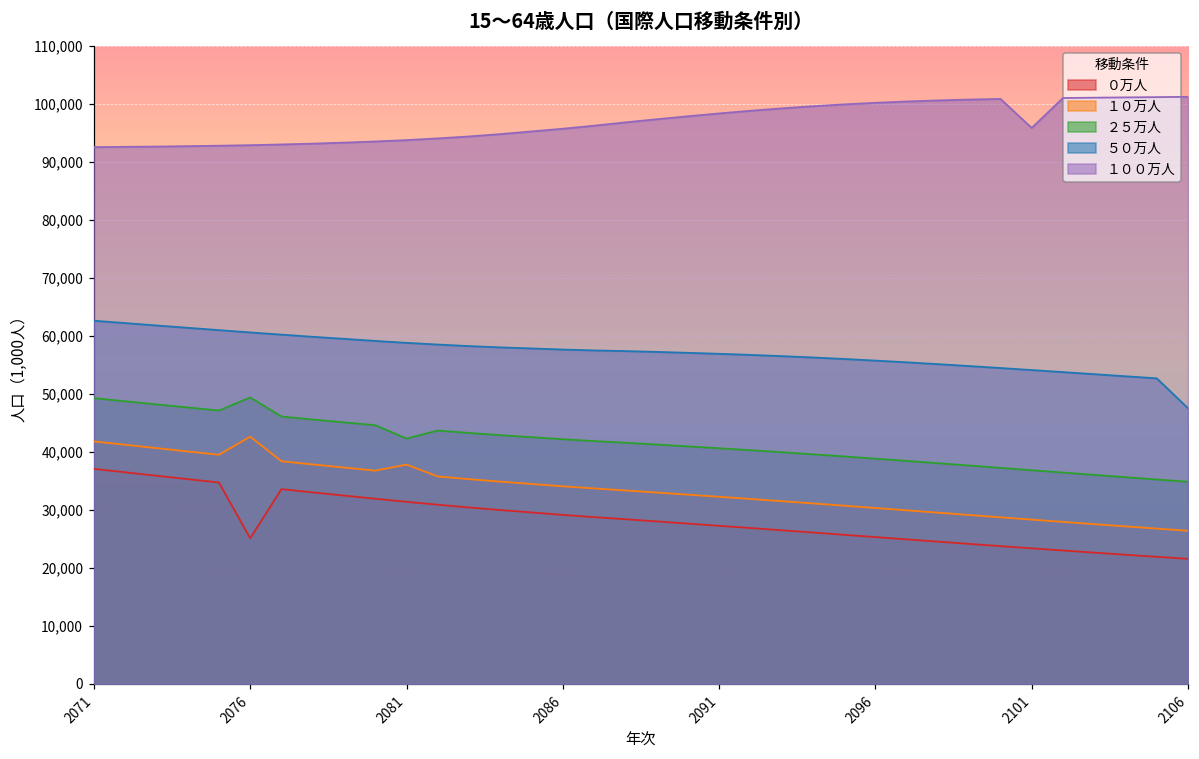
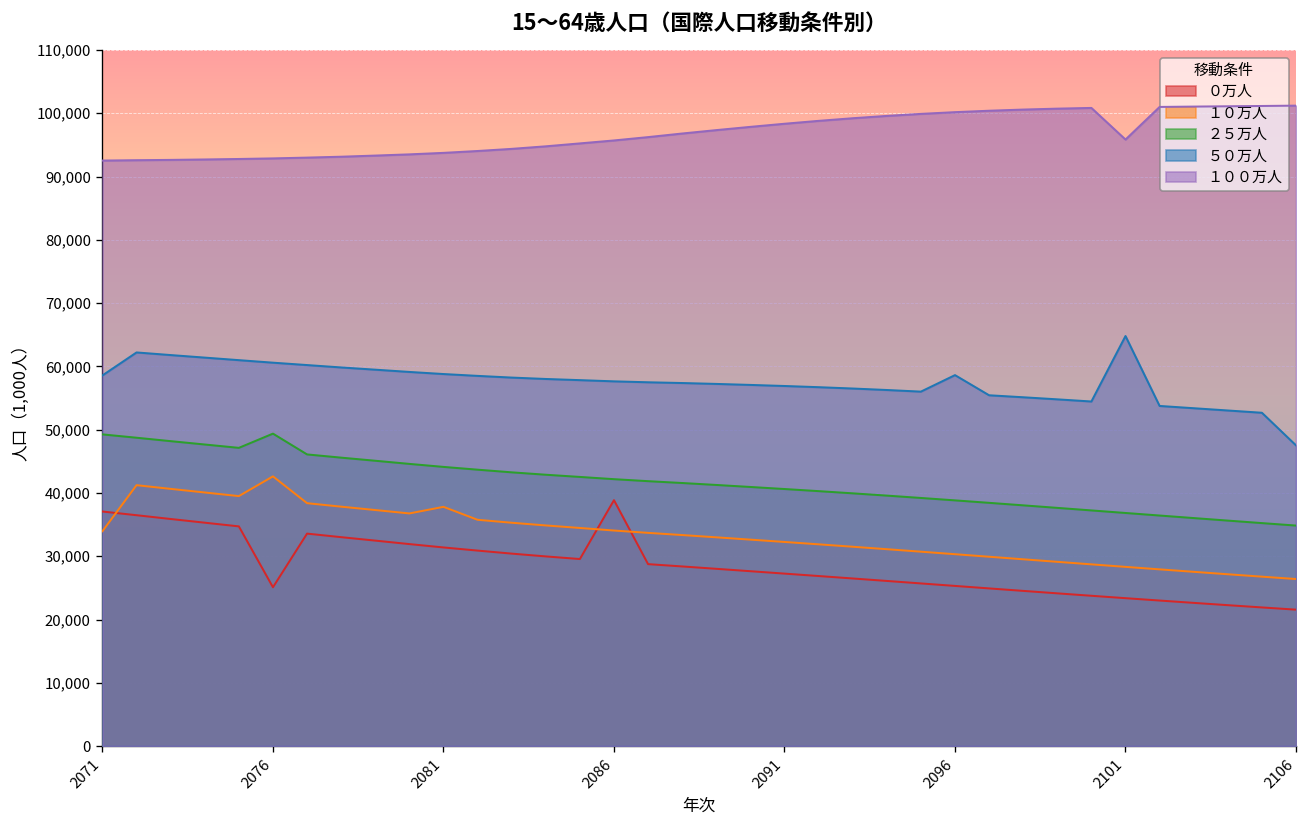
１０万人, 2071: 42,000 -> 34,000
５０万人, 2071: 63,000 -> 59,000
２５万人, 2081: 42,000 -> 44,000
０万人, 2086: 29,000 -> 39,000
５０万人, 2096: 56,000 -> 59,000
５０万人, 2101: 54,000 -> 65,000
